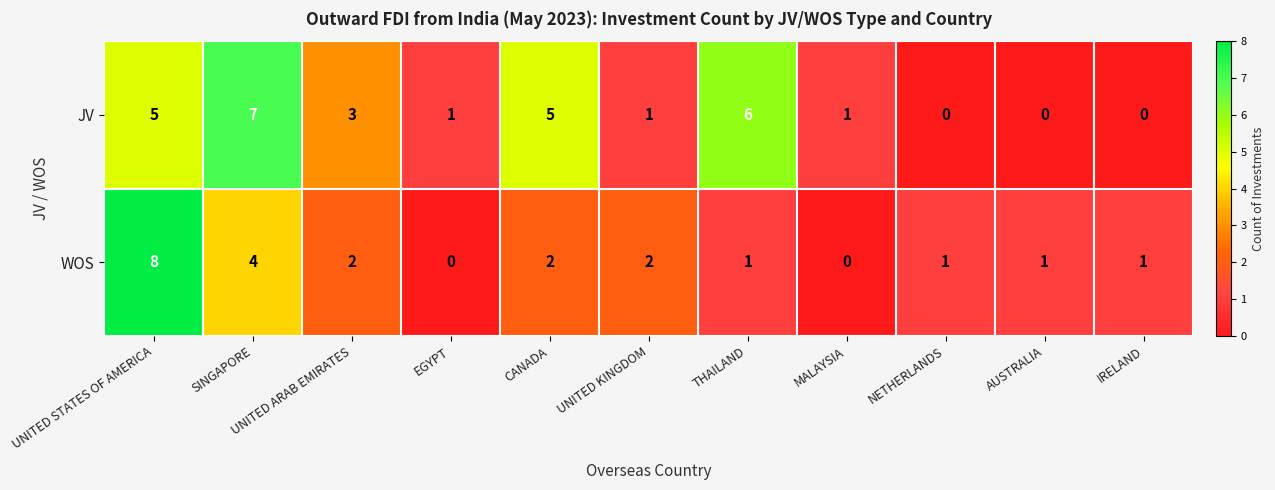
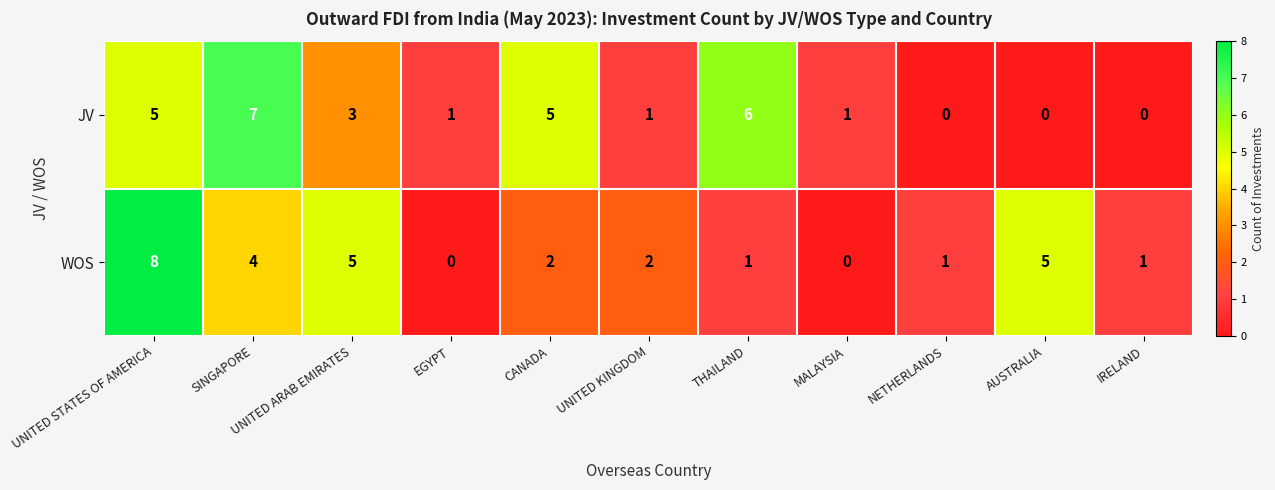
WOS, UNITED ARAB EMIRATES: 2 -> 5
WOS, AUSTRALIA: 1 -> 5
